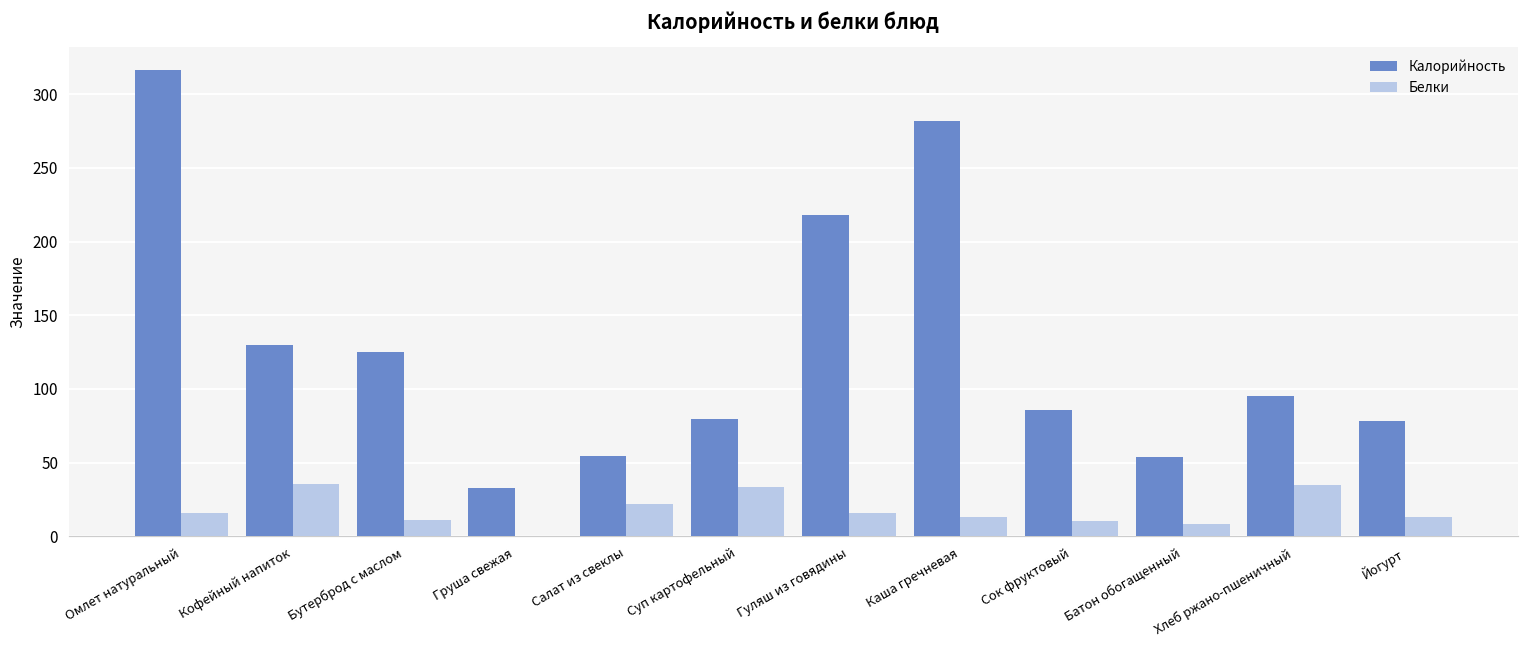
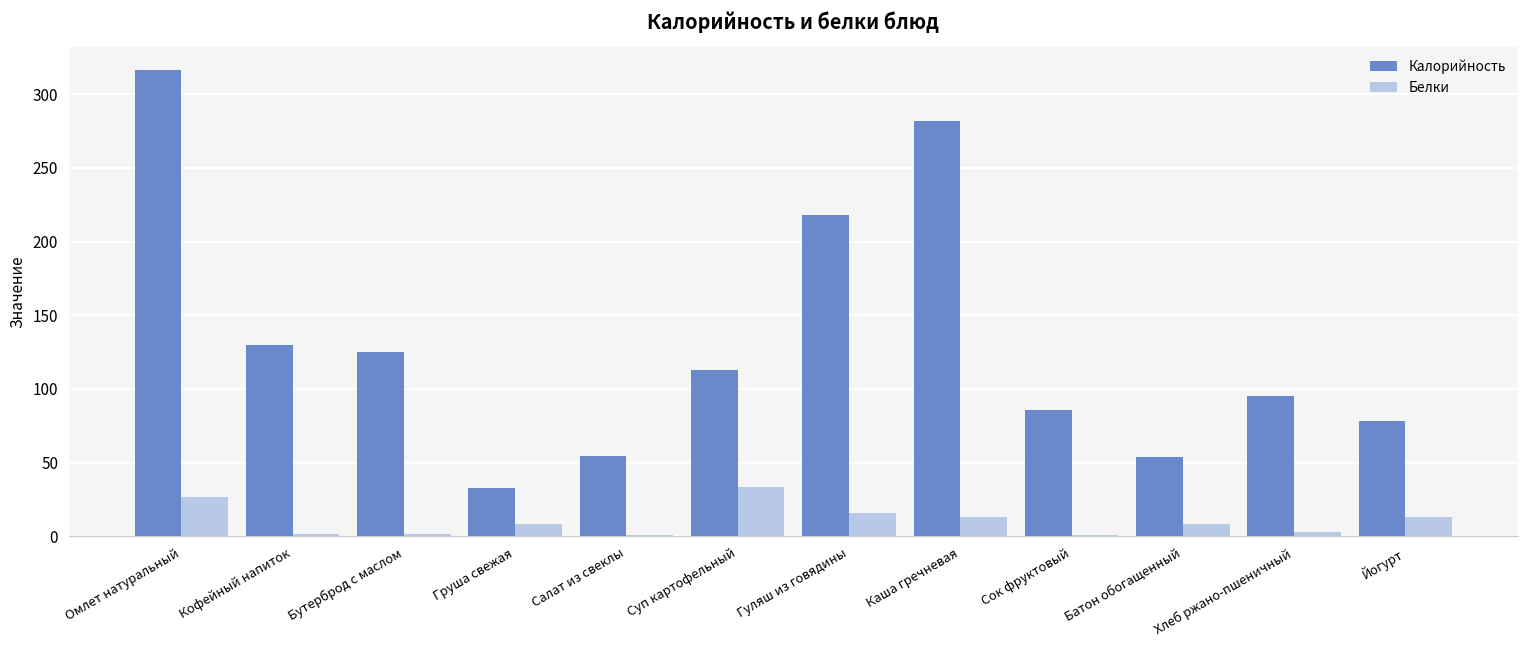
Белки, Омлет натуральный: 16 -> 27
Белки, Кофейный напиток: 35 -> 2
Белки, Бутерброд с маслом: 11 -> 1
Белки, Груша свежая: 0 -> 9
Белки, Салат из свеклы: 22 -> 1
Калорийность, Суп картофельный: 79 -> 113
Белки, Сок фруктовый: 11 -> 1
Белки, Хлеб ржано-пшеничный: 35 -> 3
